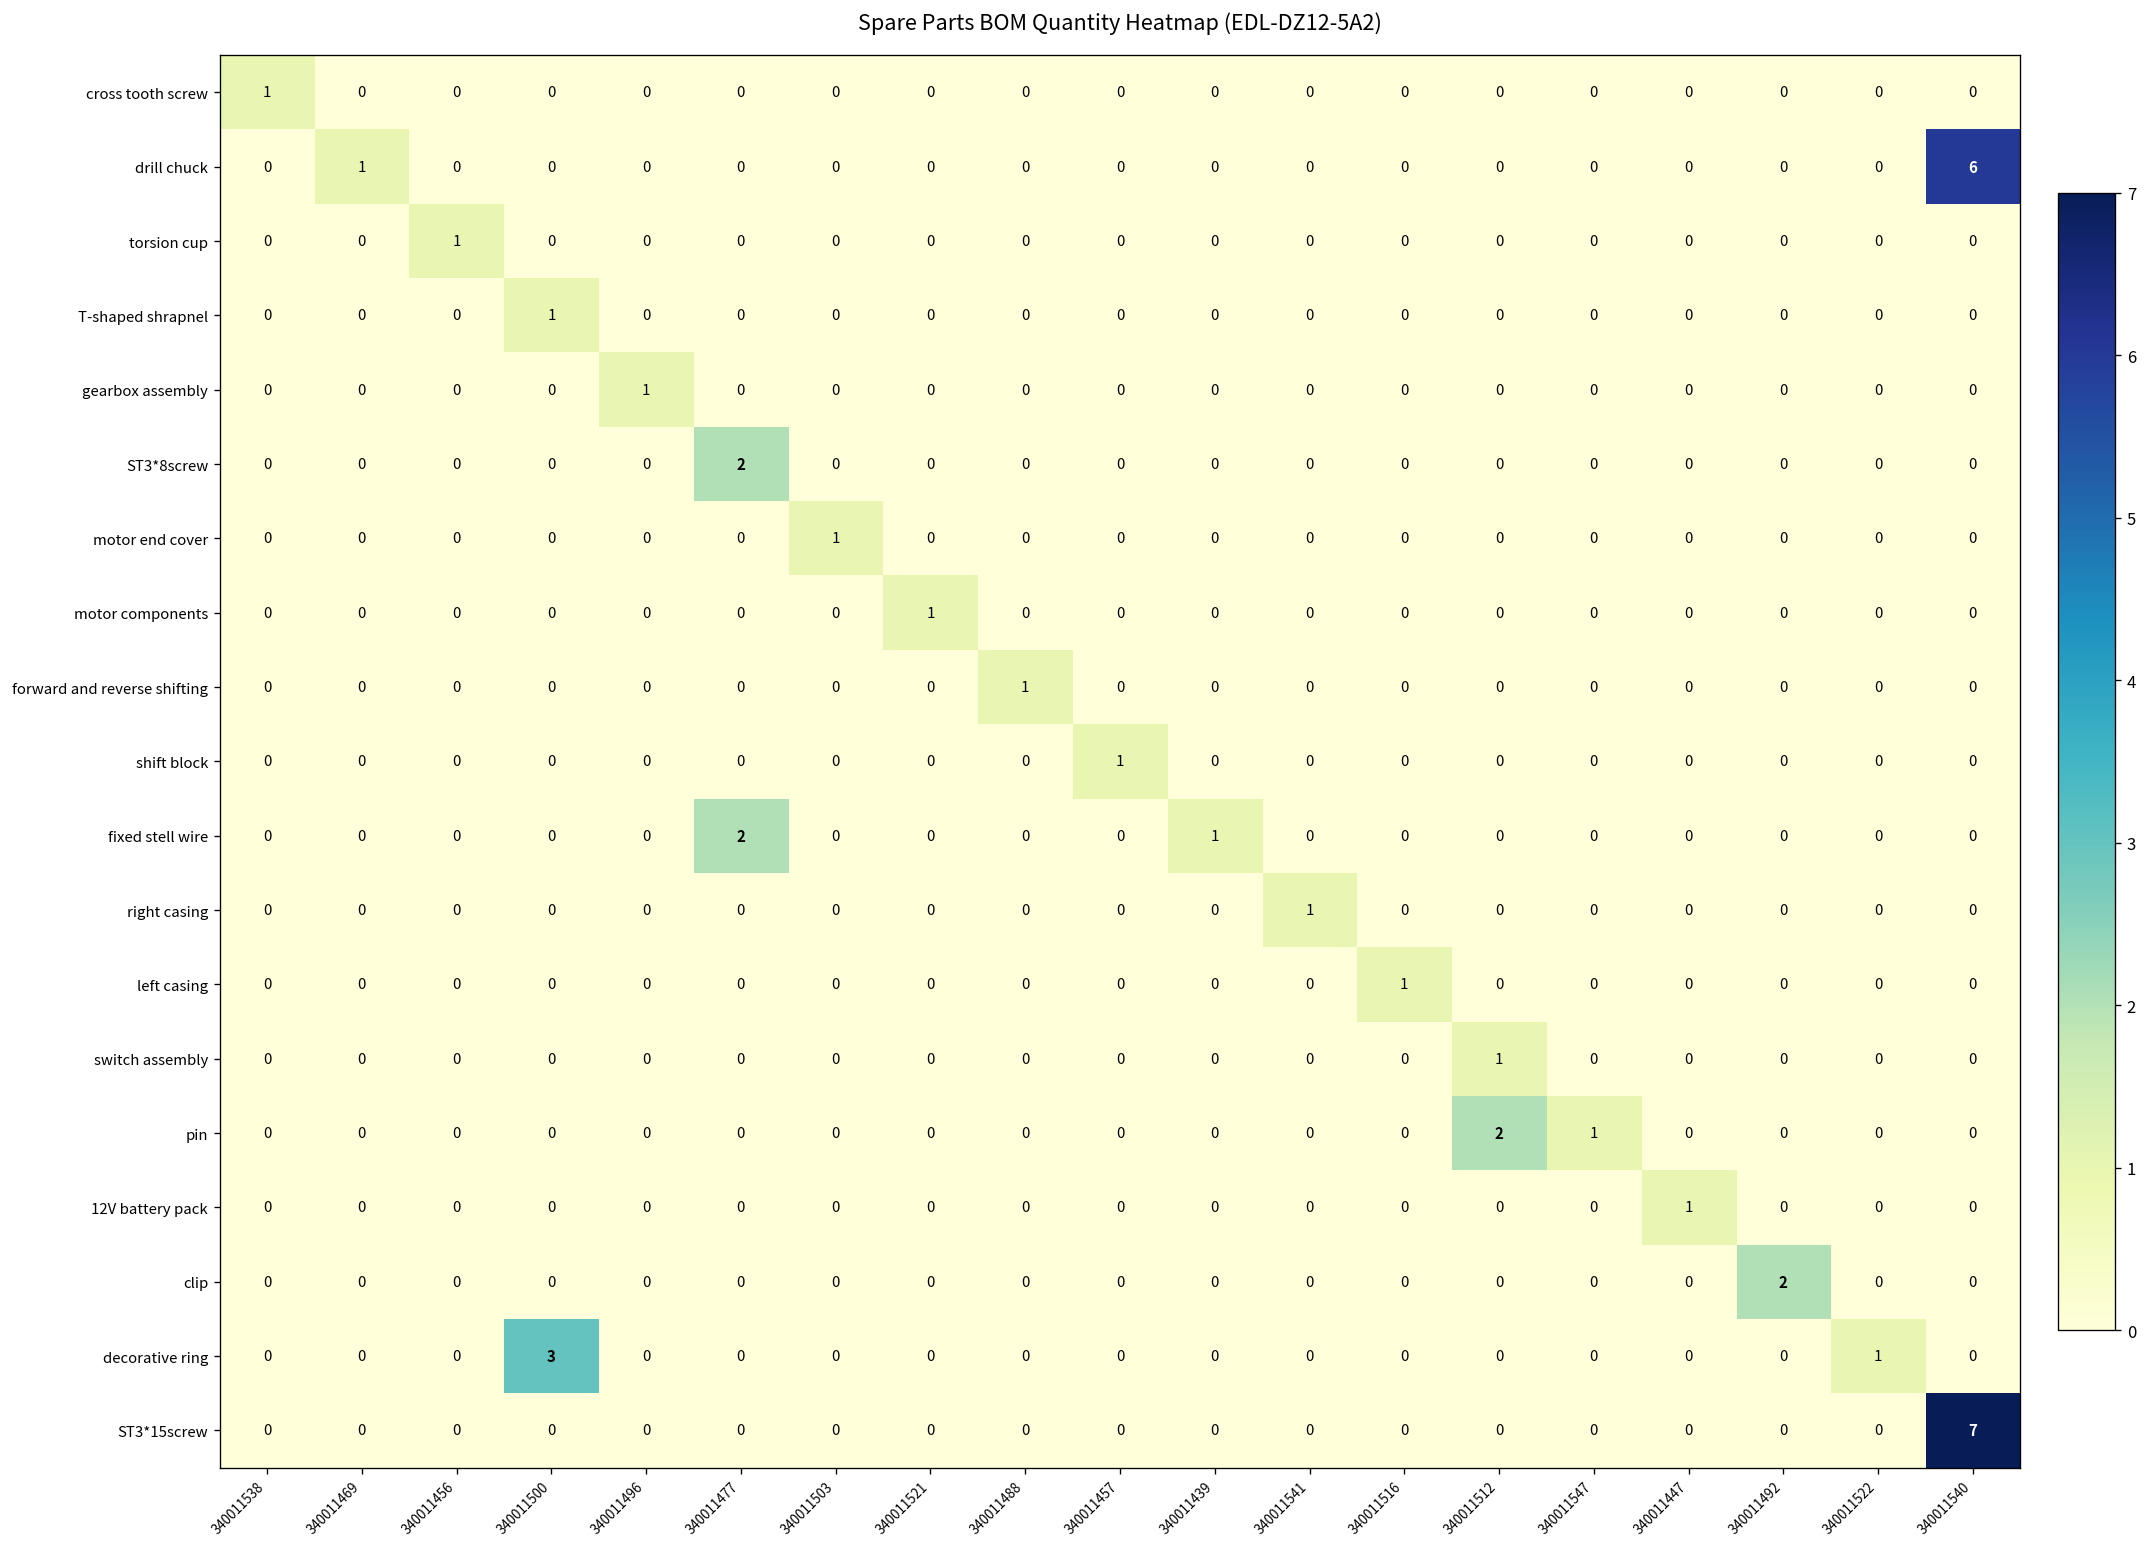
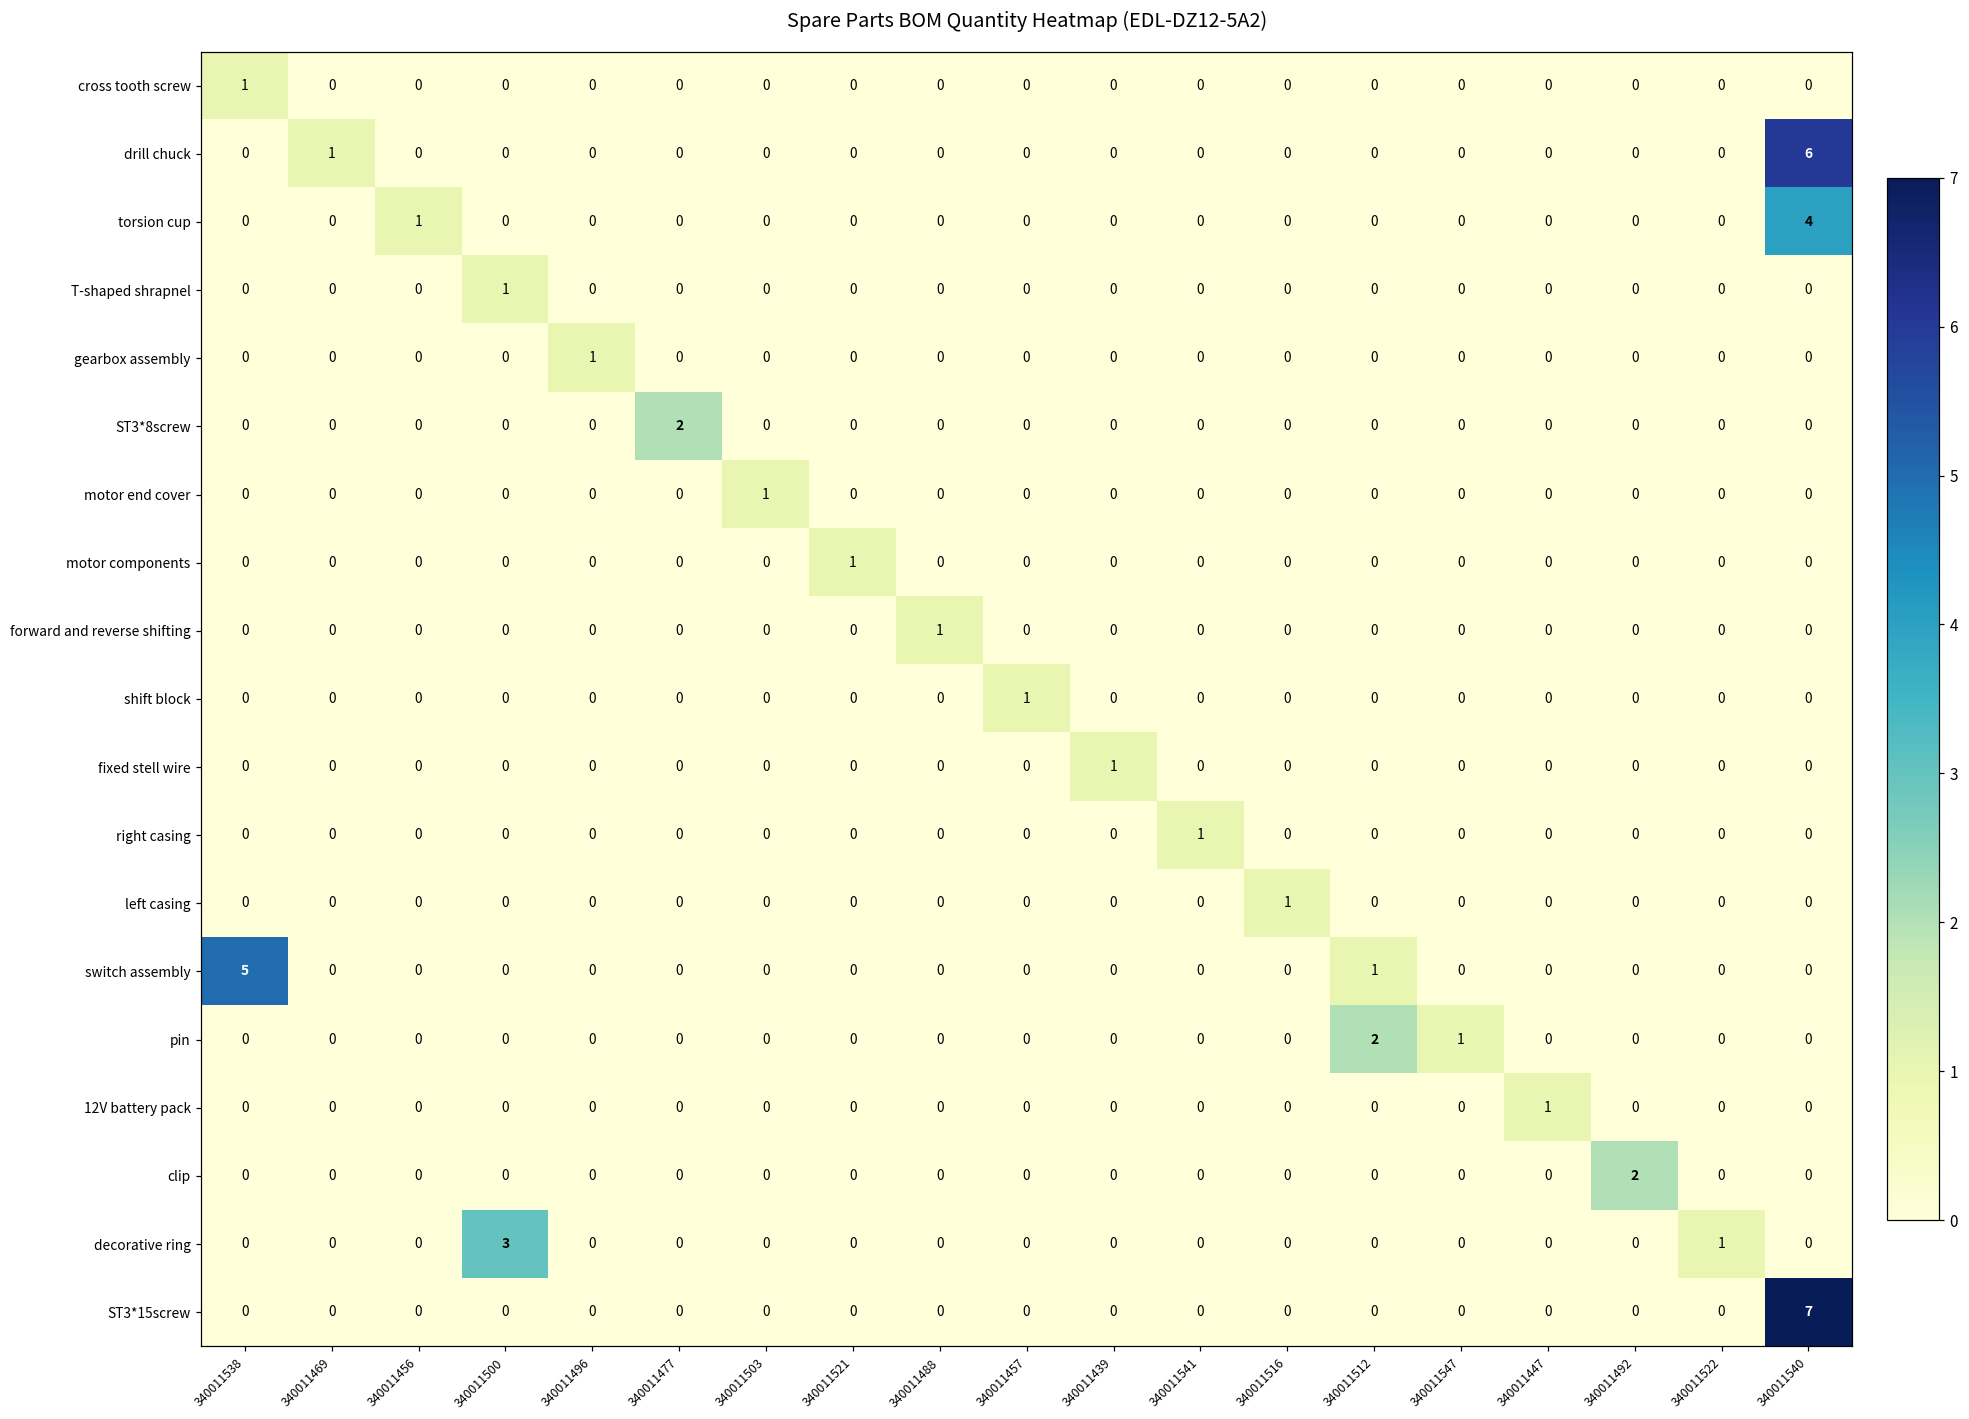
torsion cup, 340011540: 0 -> 4
fixed stell wire, 340011477: 2 -> 0
switch assembly, 340011538: 0 -> 5
